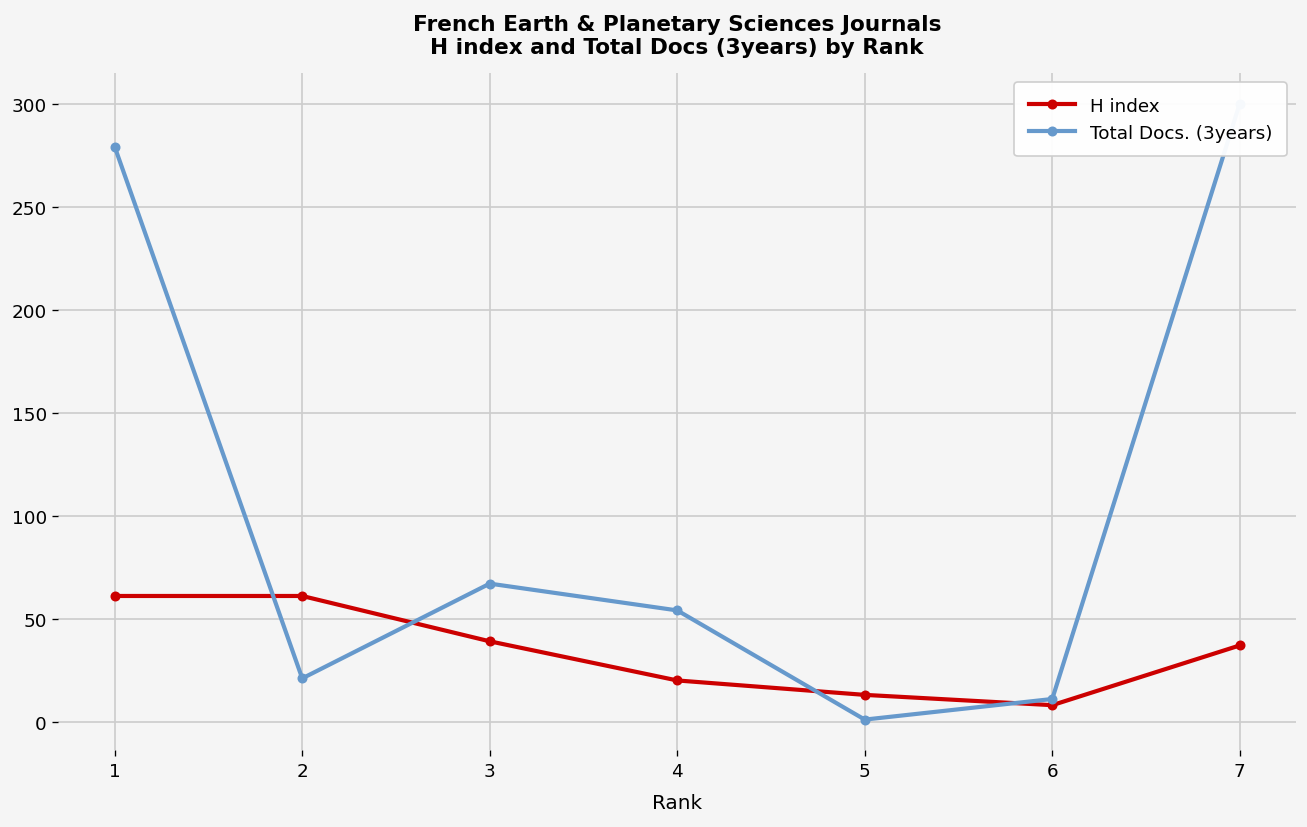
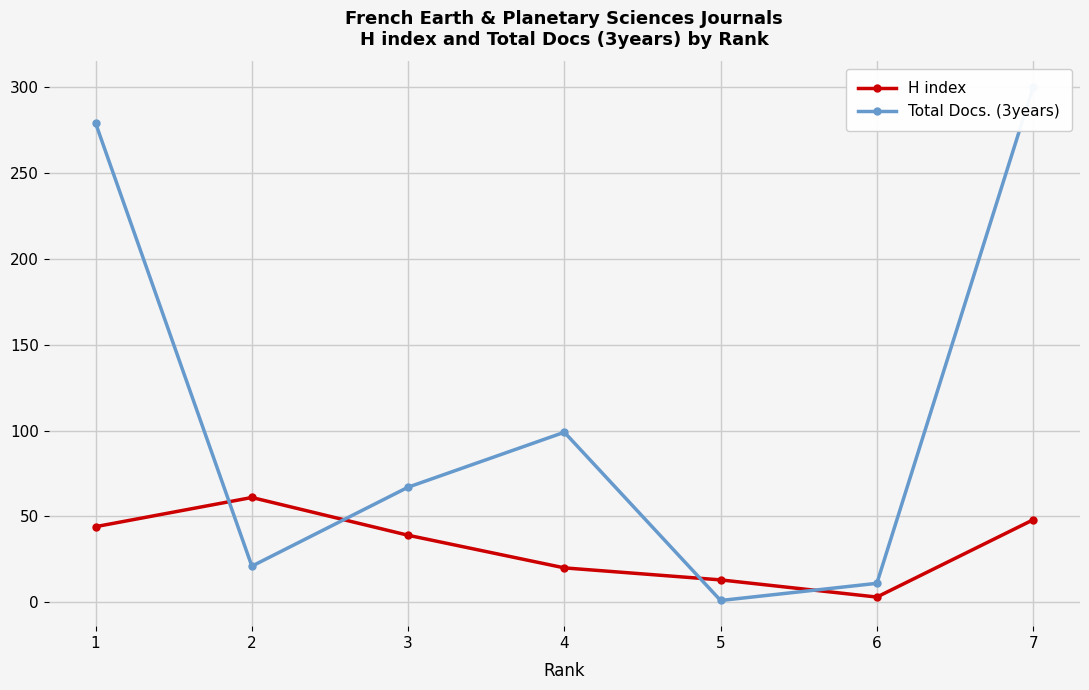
H index, 1: 61 -> 44
Total Docs. (3years), 4: 54 -> 99
H index, 6: 8 -> 3
H index, 7: 37 -> 48
